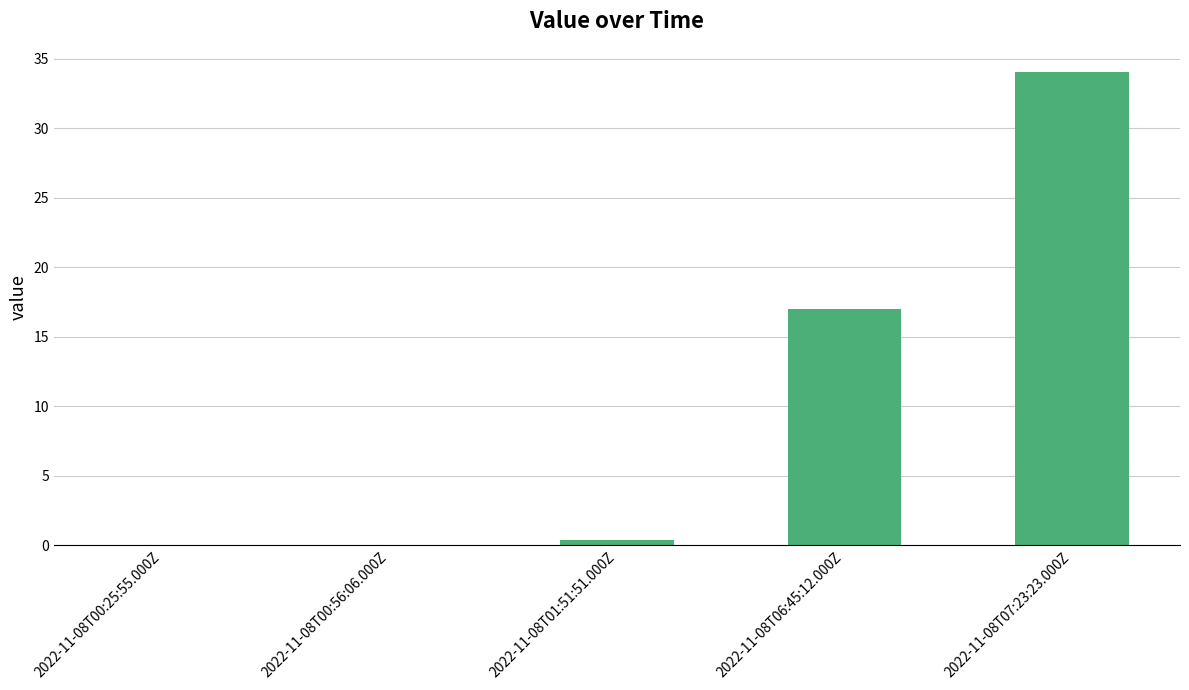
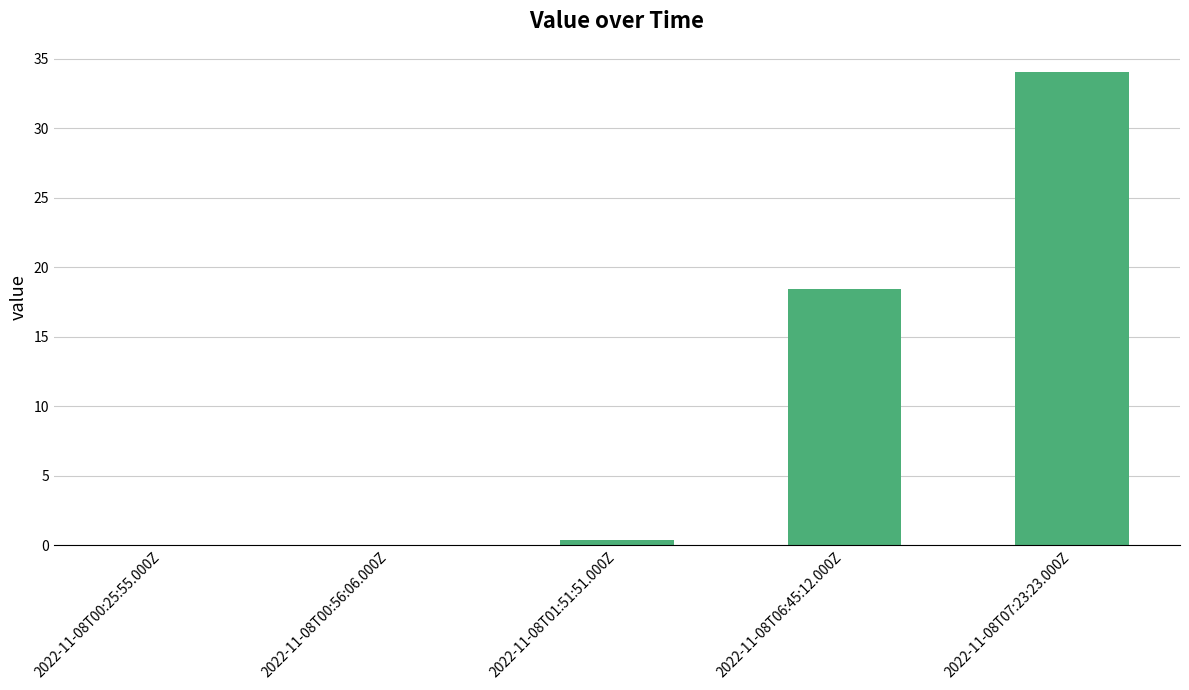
2022-11-08T06:45:12.000Z: 17.0 -> 18.4
